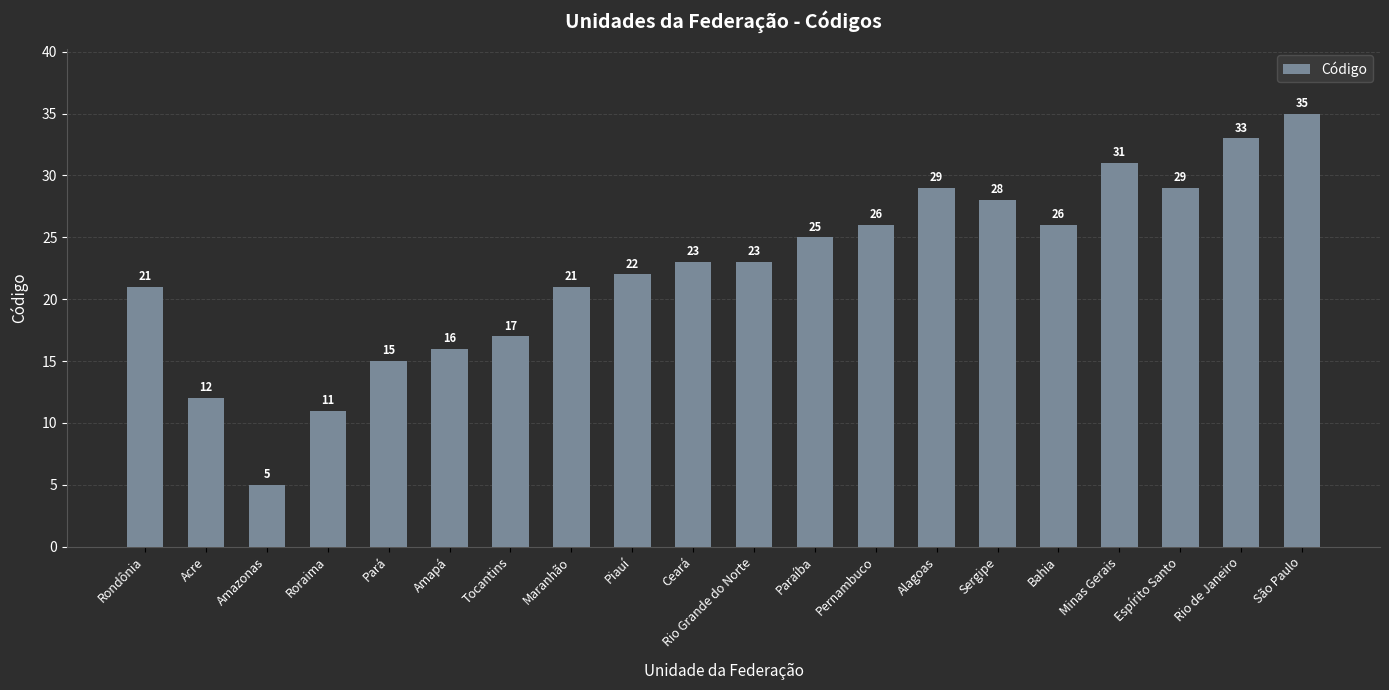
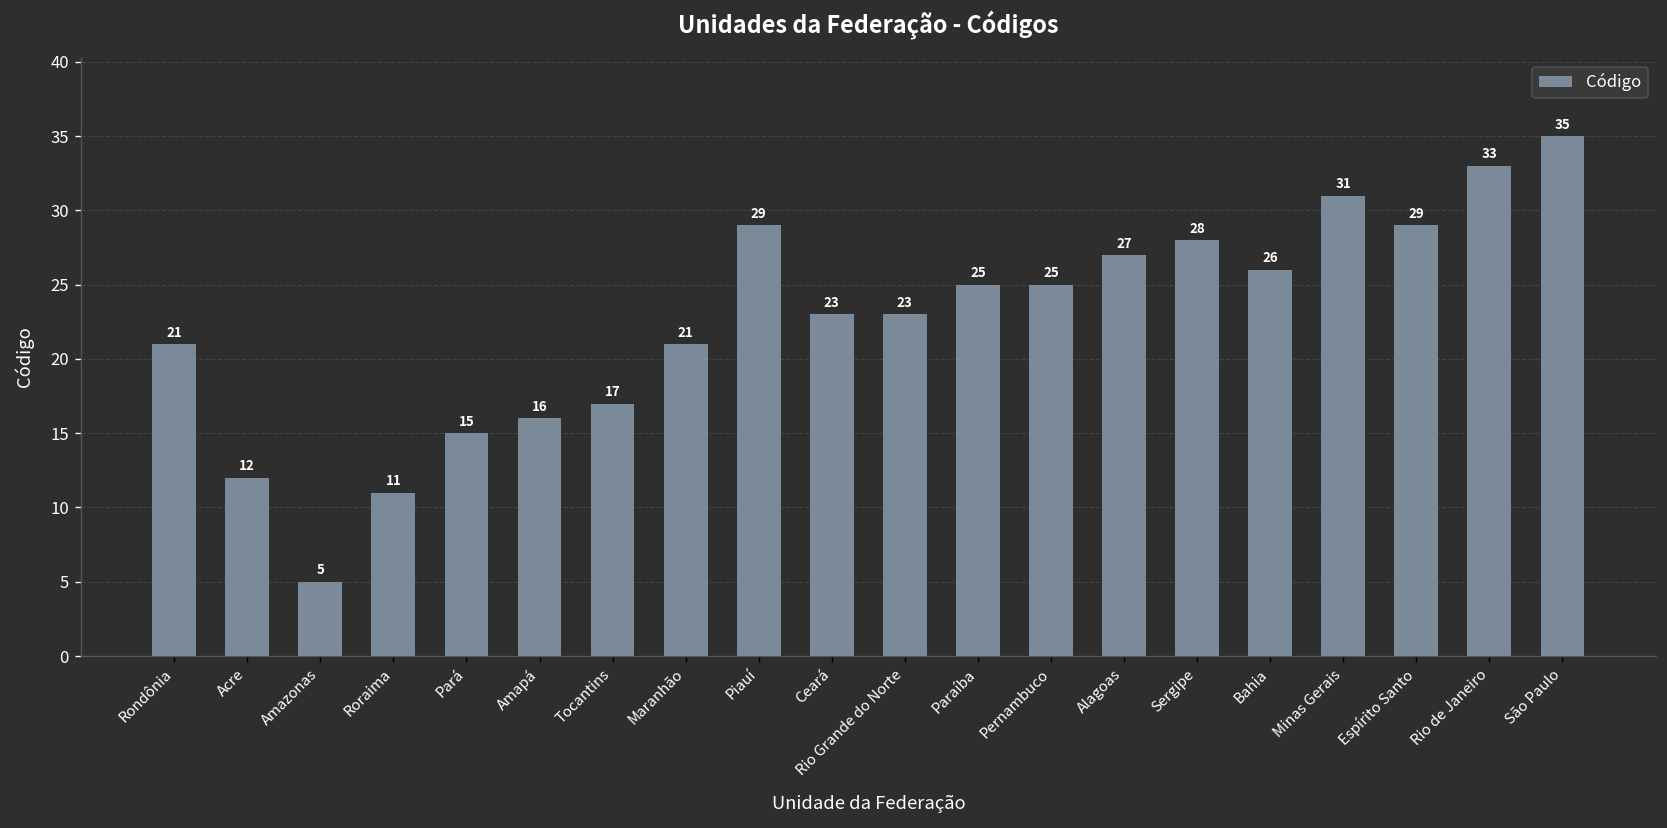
Piauí: 22 -> 29
Pernambuco: 26 -> 25
Alagoas: 29 -> 27
